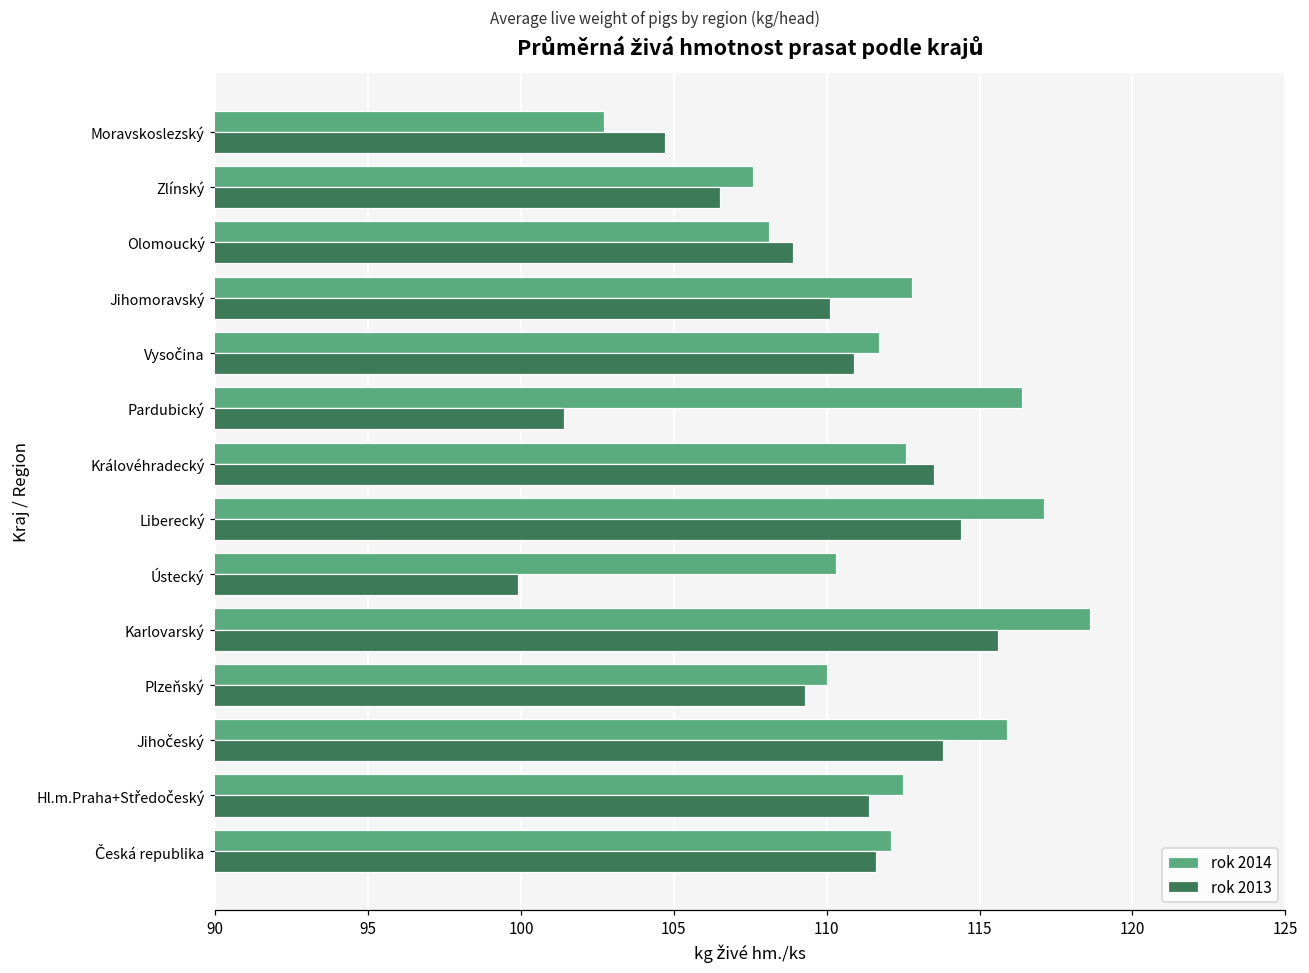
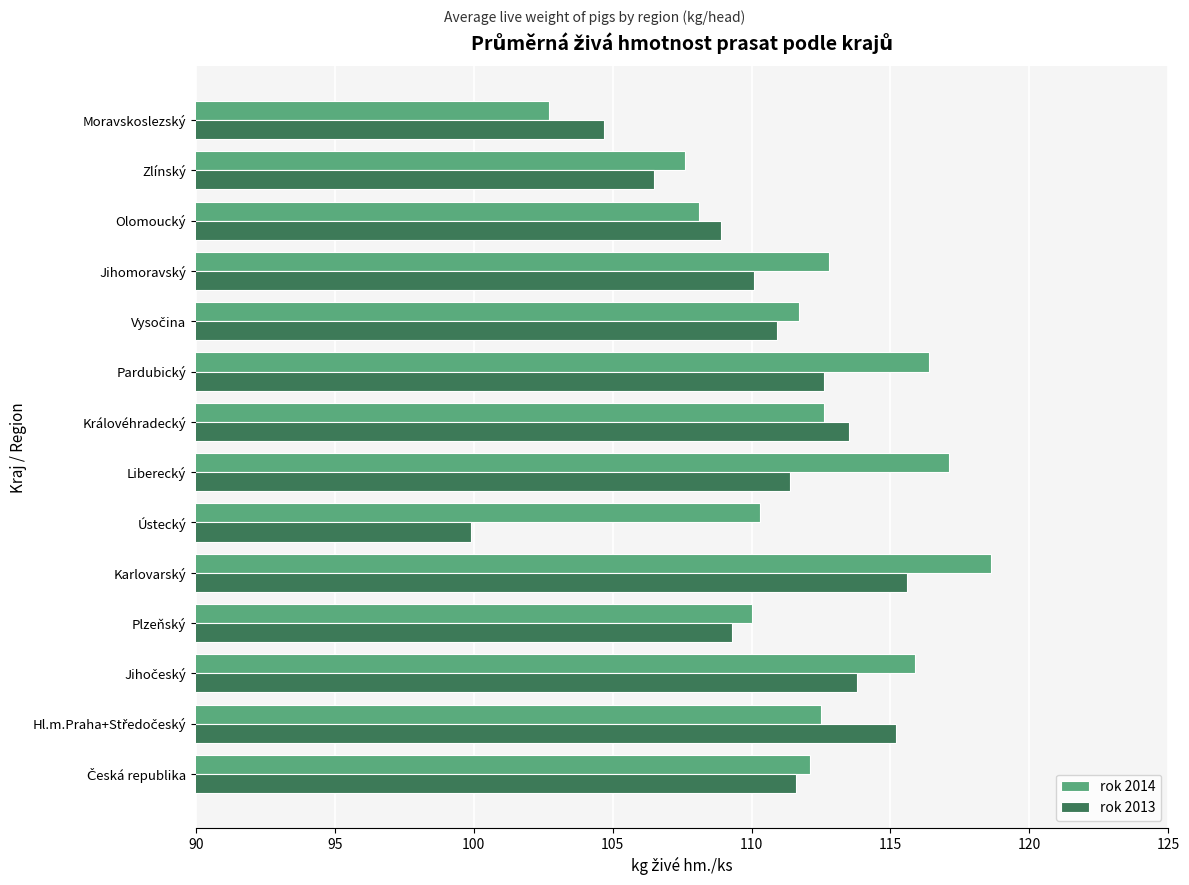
rok 2013, Pardubický: 101.4 -> 112.6
rok 2013, Liberecký: 114.4 -> 111.4
rok 2013, Hl.m.Praha+Středočeský: 111.4 -> 115.2
